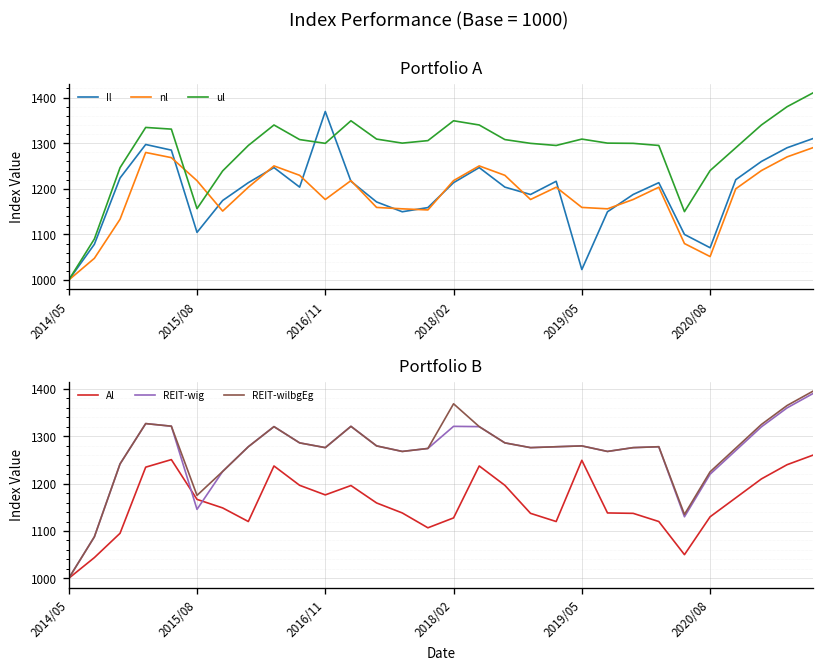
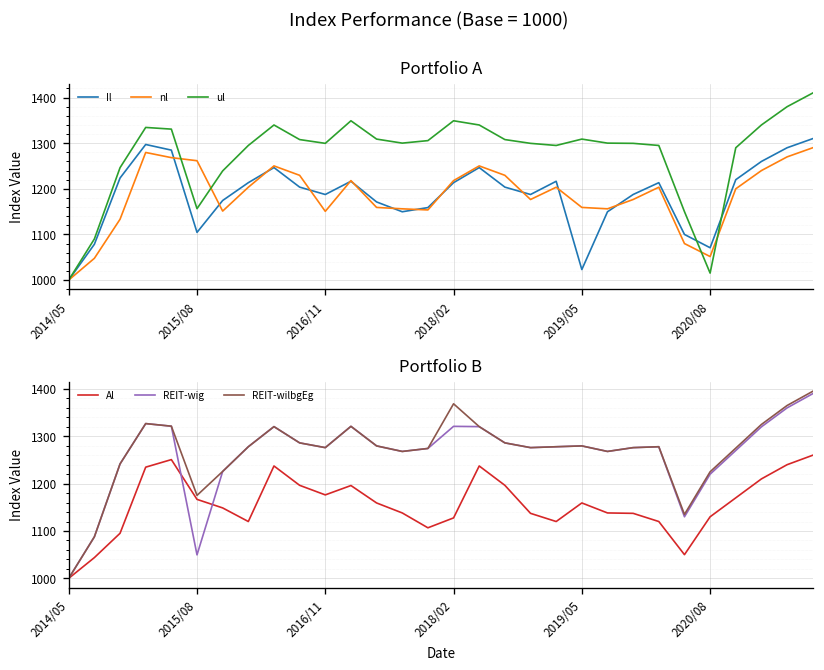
Portfolio A, nl, 2015/08: 1220 -> 1260
Portfolio A, Il, 2016/11: 1370 -> 1190
Portfolio A, nl, 2016/11: 1180 -> 1150
Portfolio A, ul, 2020/08: 1240 -> 1020
Portfolio B, REIT-wig, 2015/08: 1150 -> 1050
Portfolio B, Al, 2019/05: 1250 -> 1160
